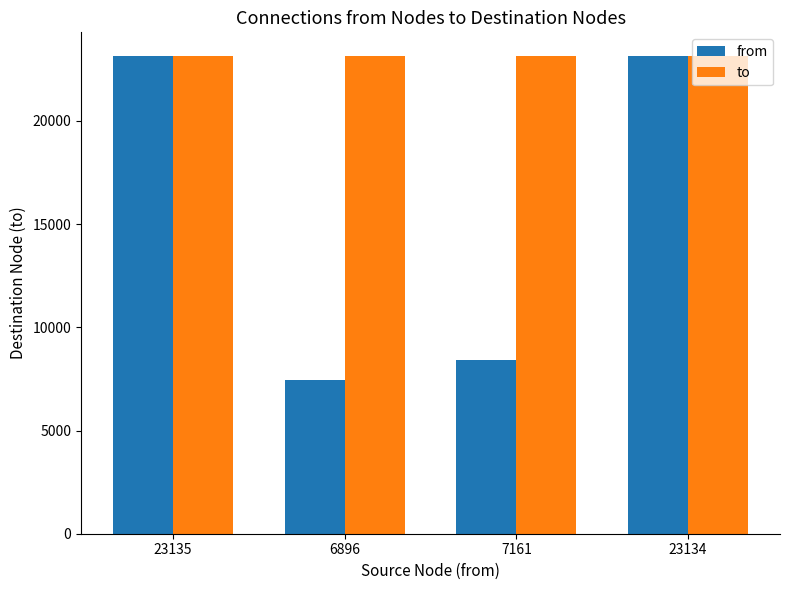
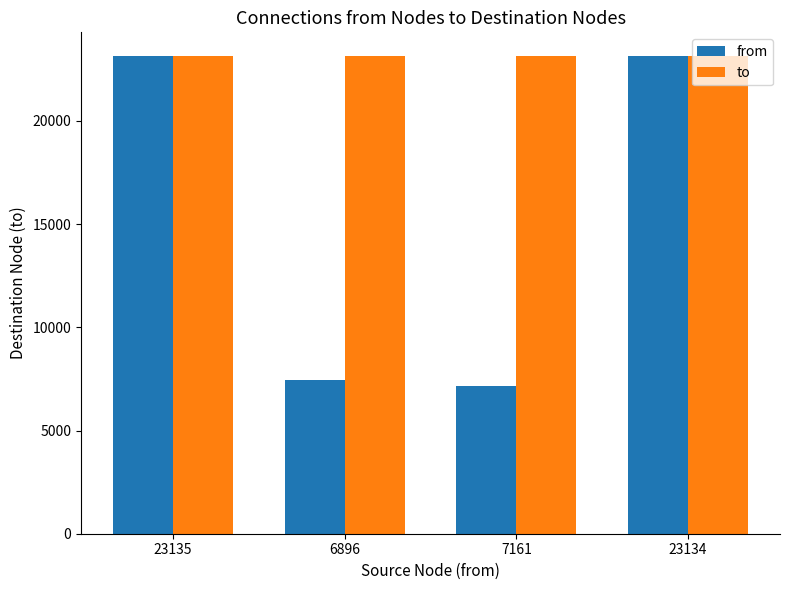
from, 7161: 8400 -> 7200
